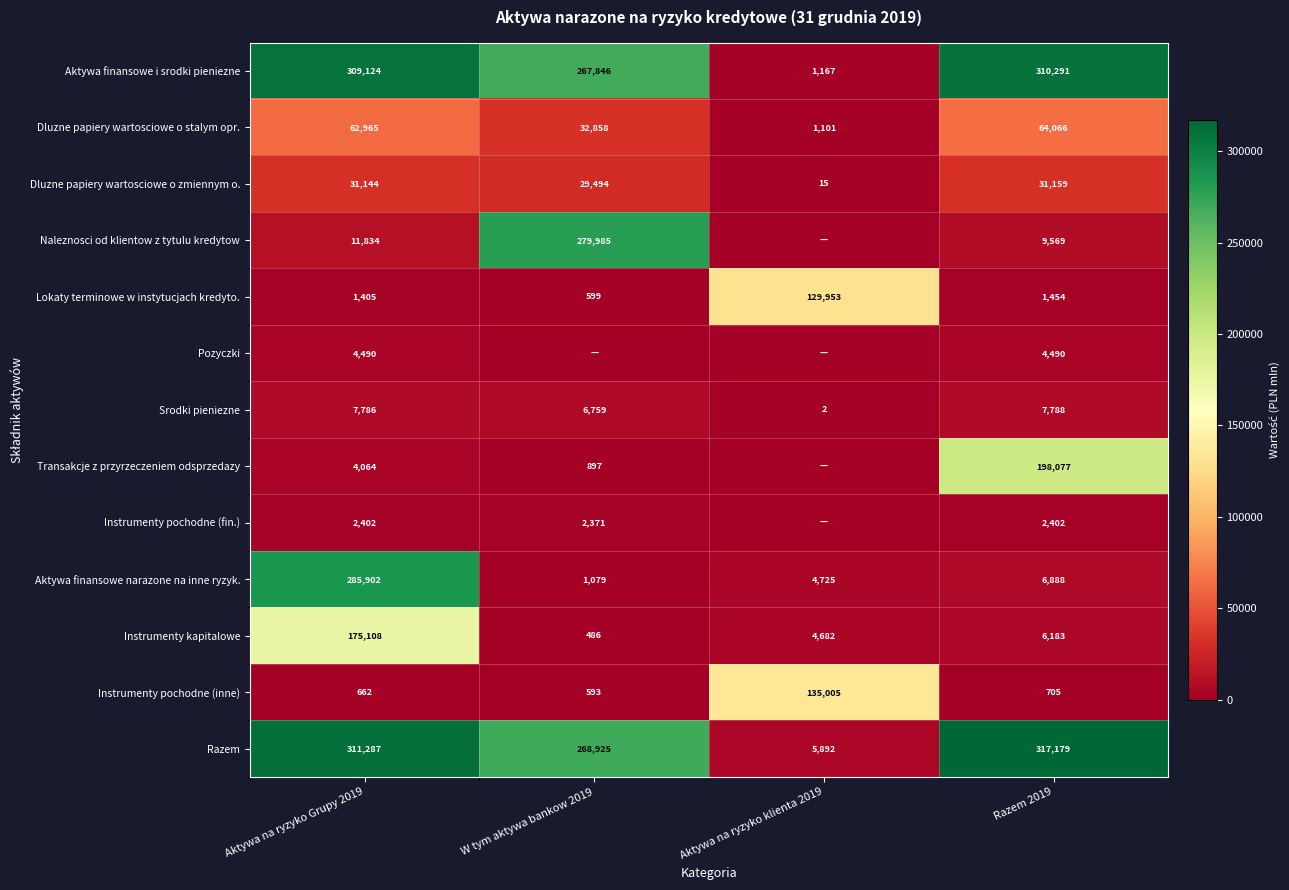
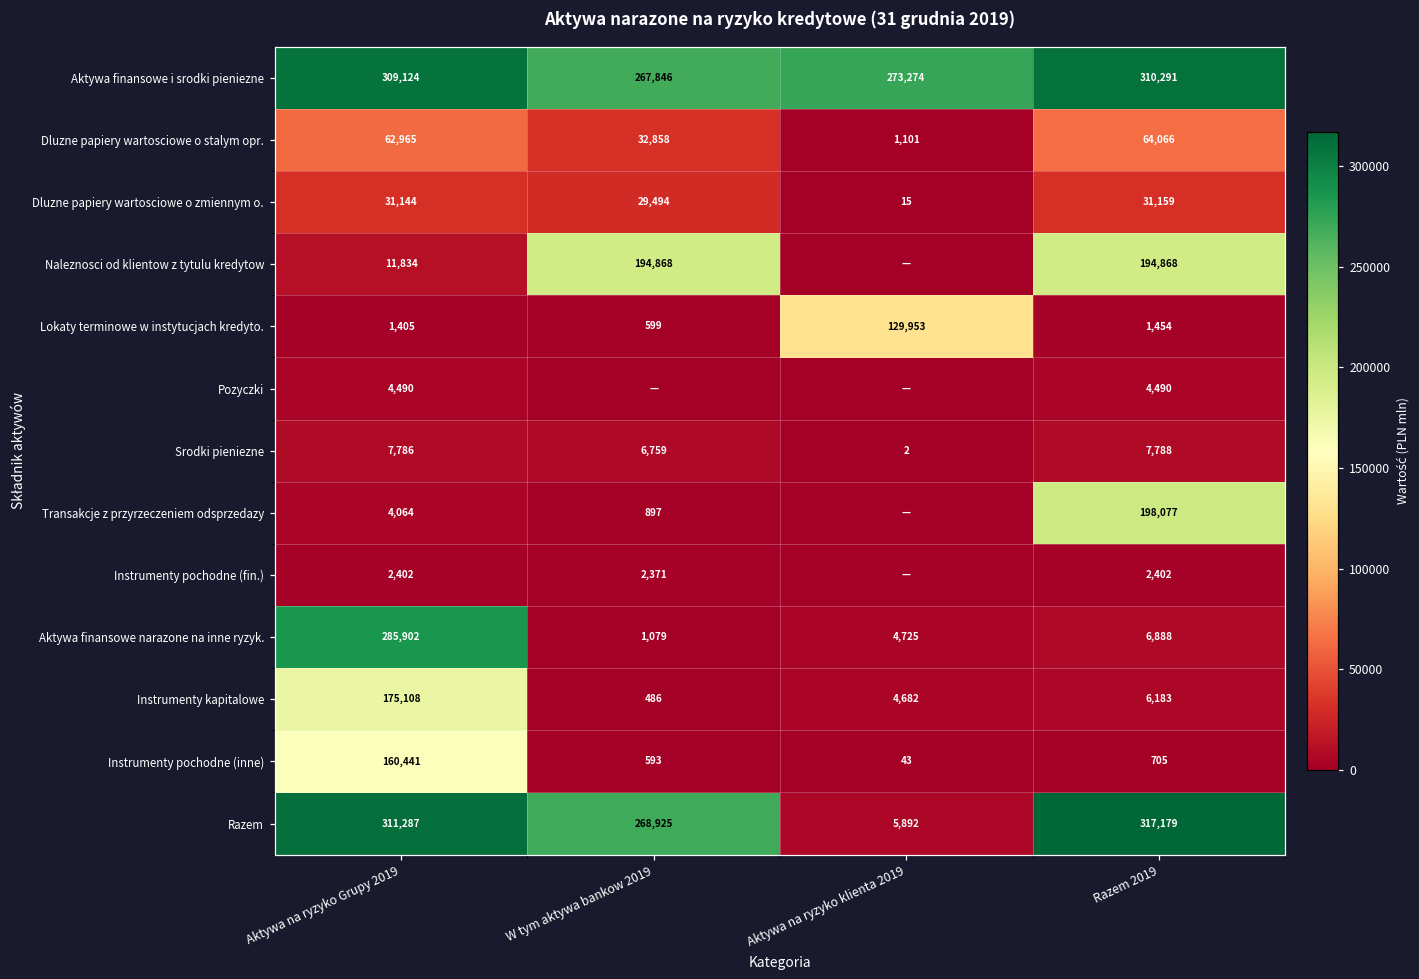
Aktywa finansowe i srodki pieniezne, Aktywa na ryzyko klienta 2019: 1,167 -> 273,274
Naleznosci od klientow z tytulu kredytow, W tym aktywa bankow 2019: 279,985 -> 194,868
Naleznosci od klientow z tytulu kredytow, Razem 2019: 9,569 -> 194,868
Instrumenty pochodne (inne), Aktywa na ryzyko Grupy 2019: 662 -> 160,441
Instrumenty pochodne (inne), Aktywa na ryzyko klienta 2019: 135,005 -> 43
